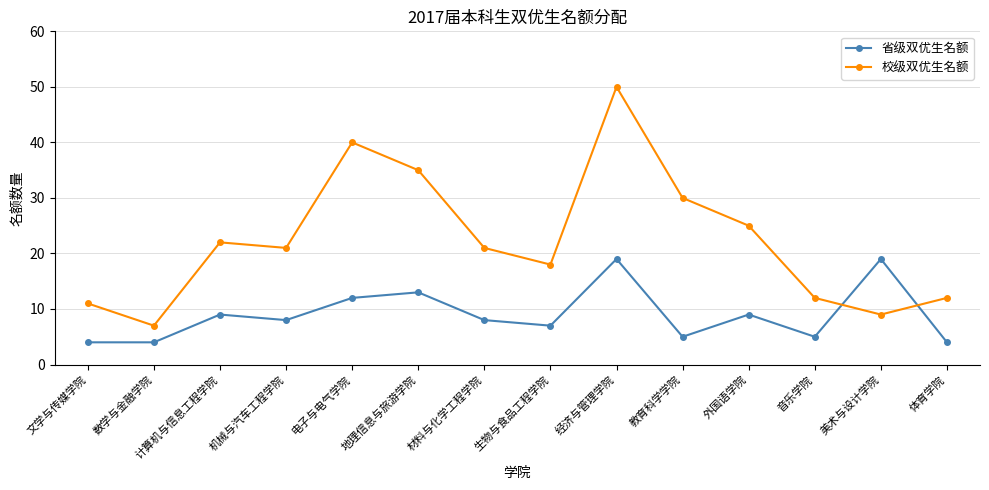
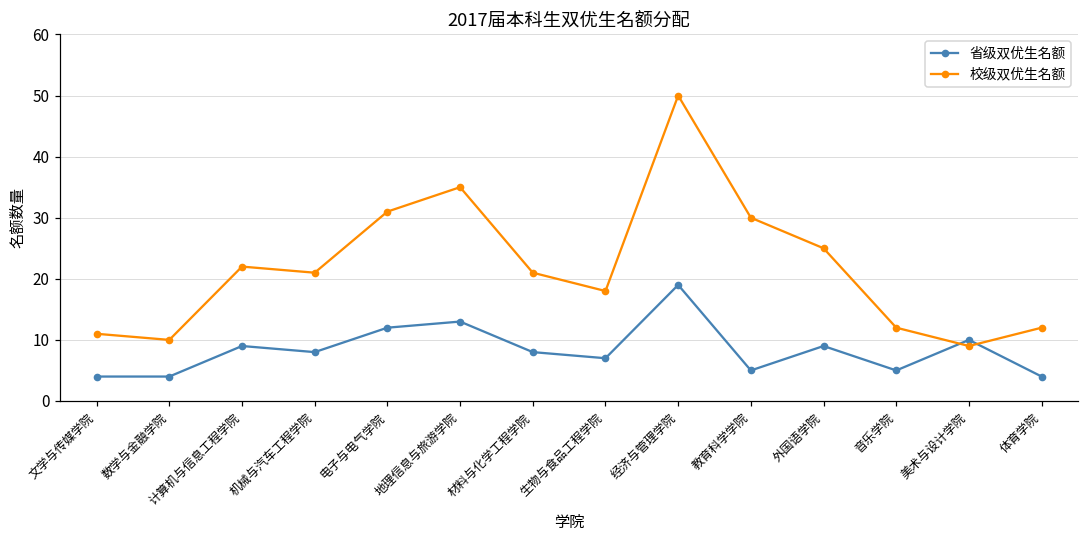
校级双优生名额, 数学与金融学院: 7 -> 10
校级双优生名额, 电子与电气学院: 40 -> 31
省级双优生名额, 美术与设计学院: 19 -> 10
